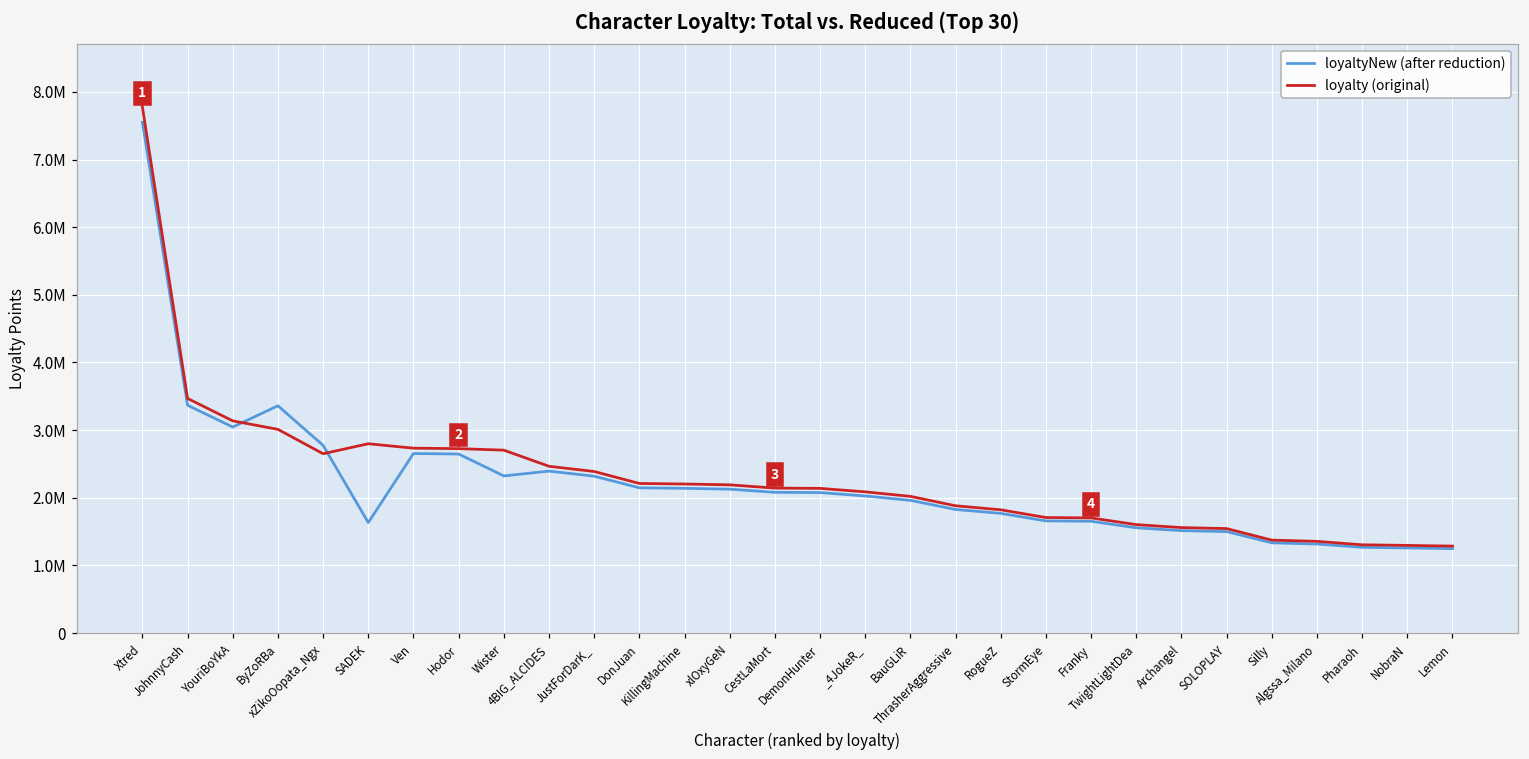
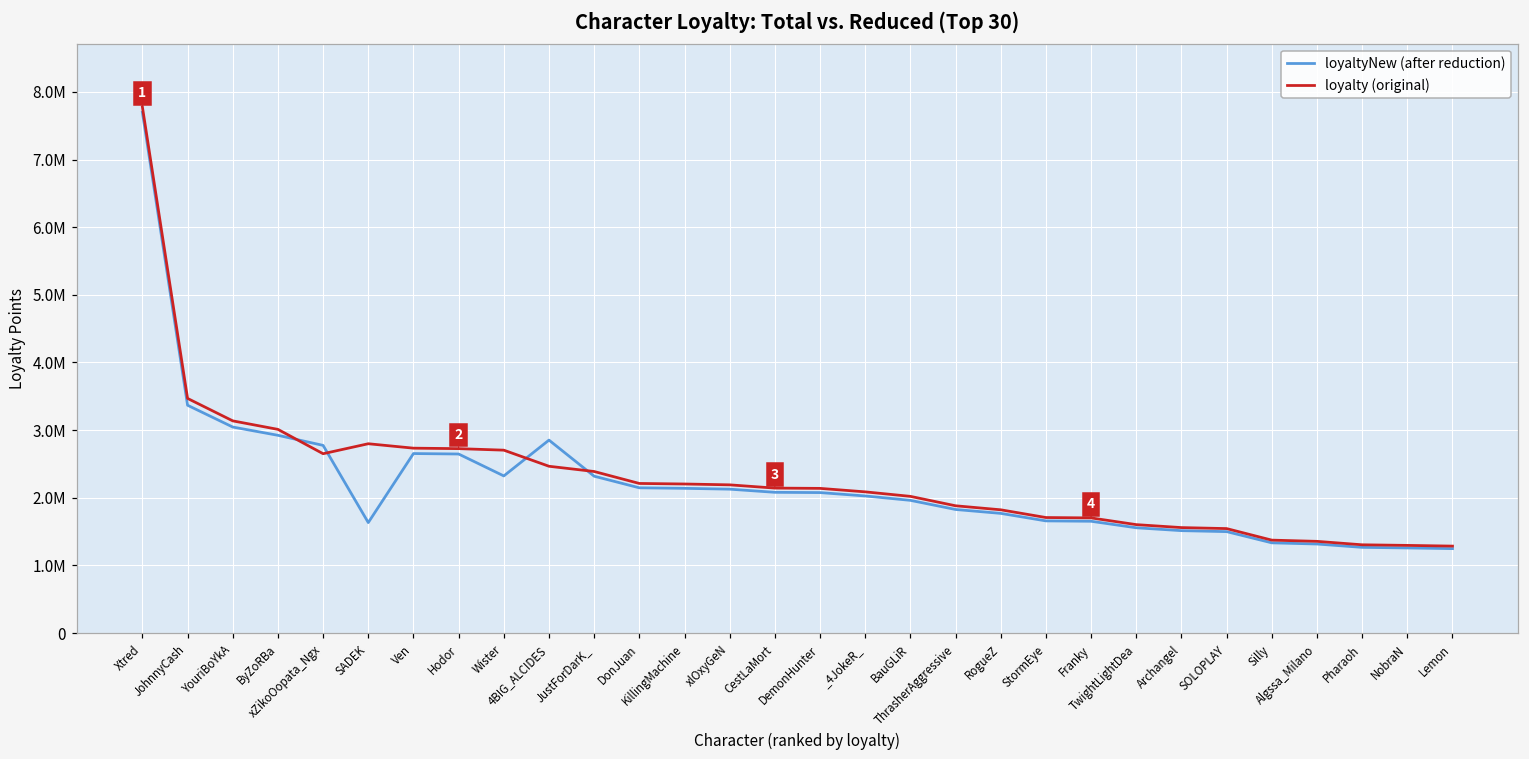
loyaltyNew (after reduction), Xtred: 7600000 -> 7700000
loyaltyNew (after reduction), ByZoRBa: 3400000 -> 2900000
loyaltyNew (after reduction), 4BIG_ALCIDES: 2400000 -> 2900000
